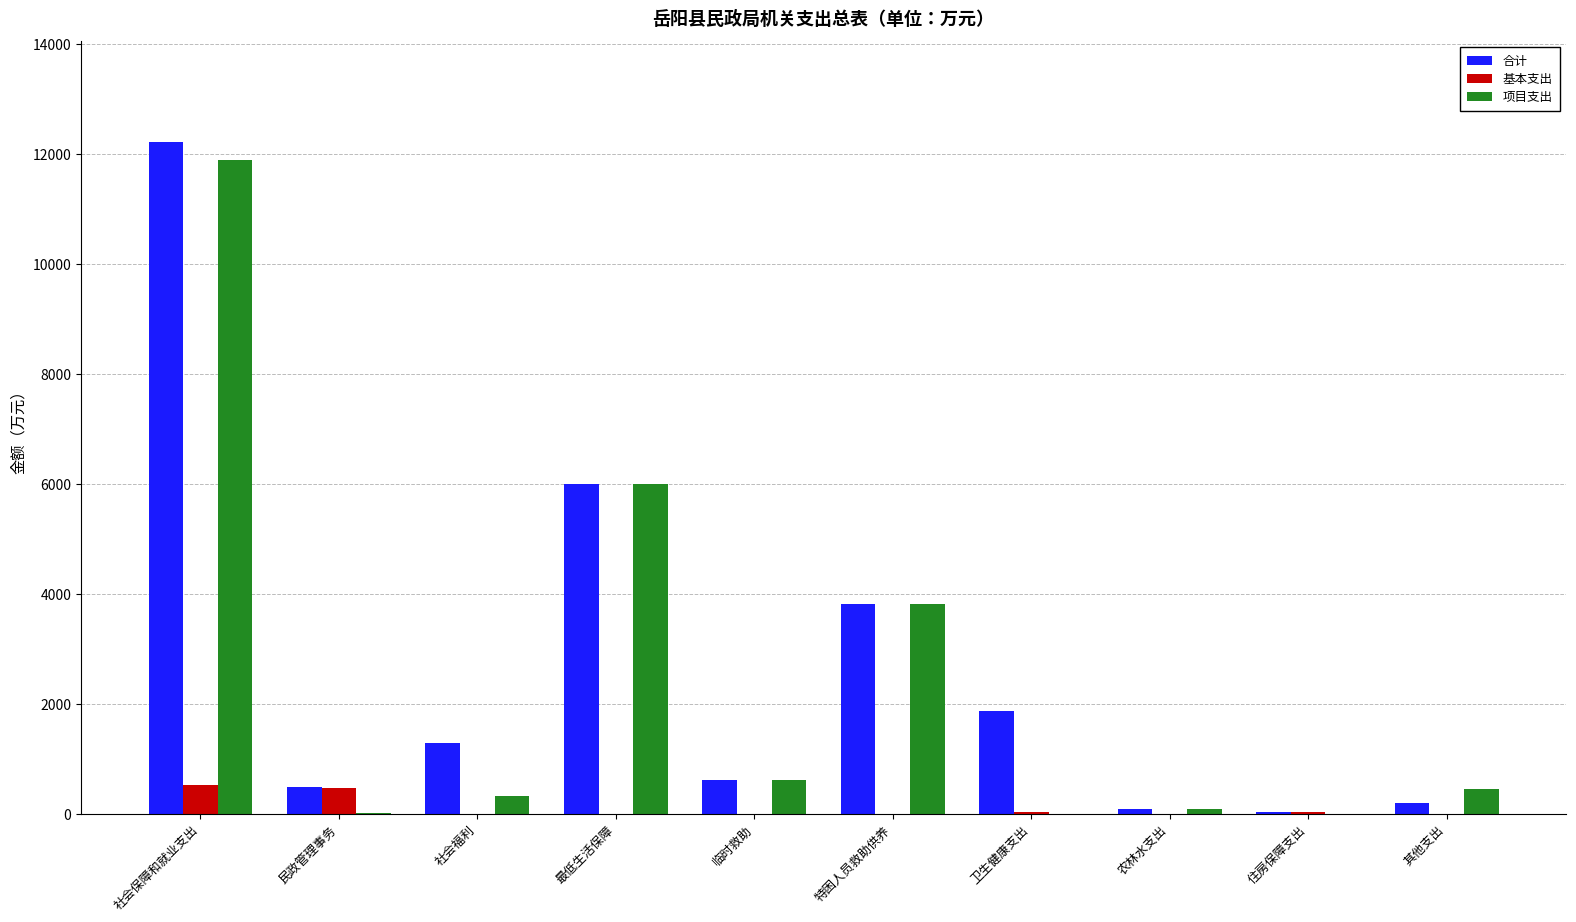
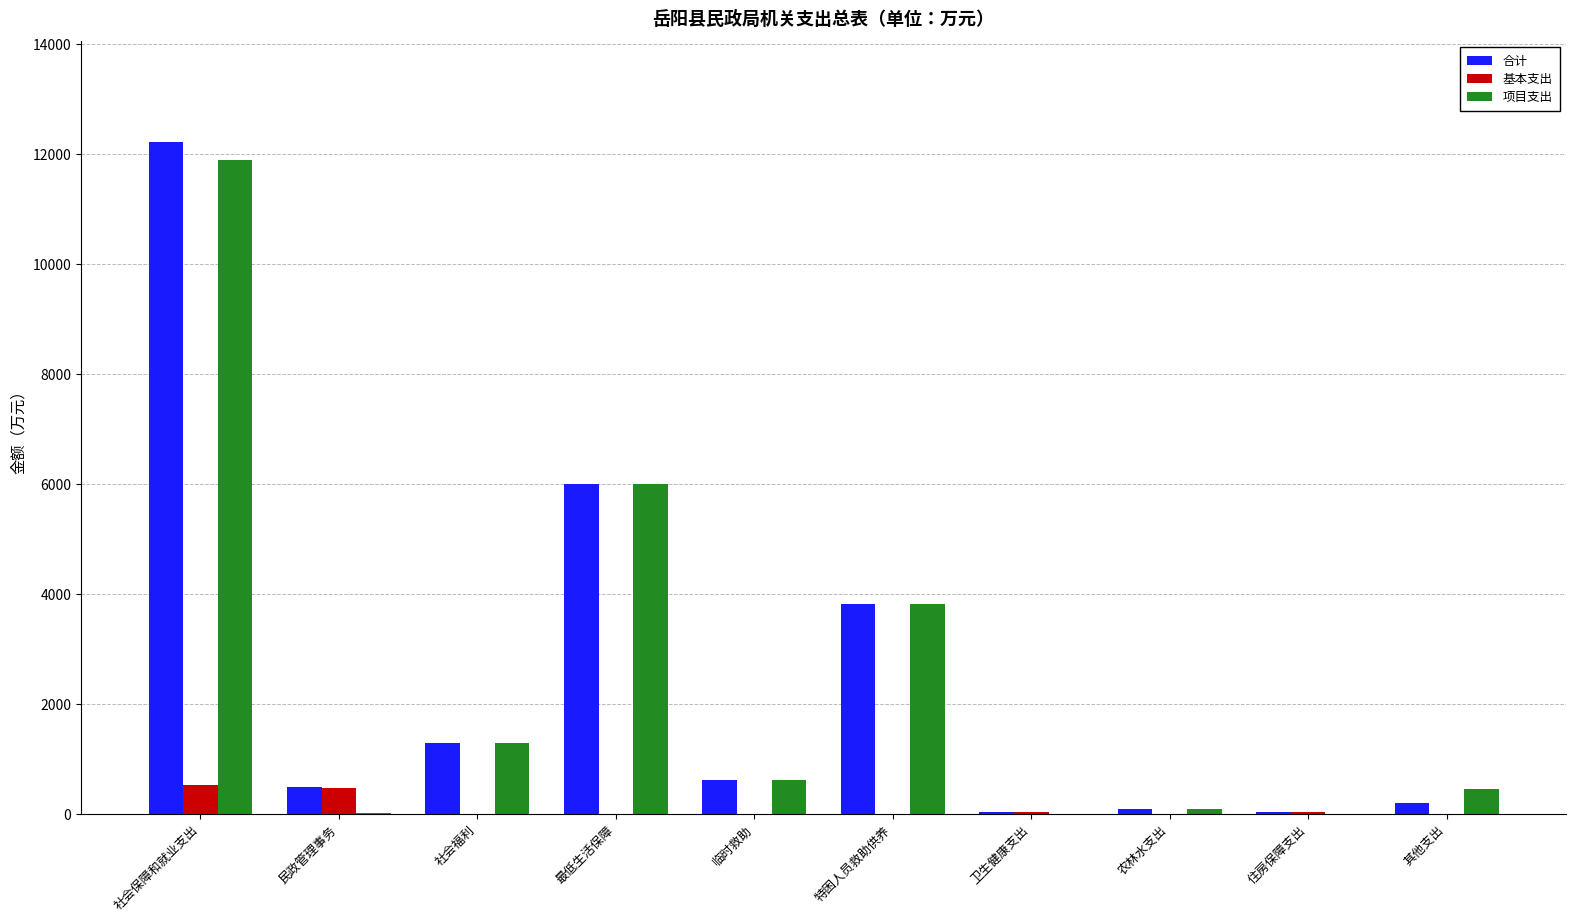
项目支出, 社会福利: 300 -> 1300
合计, 卫生健康支出: 1900 -> 0
